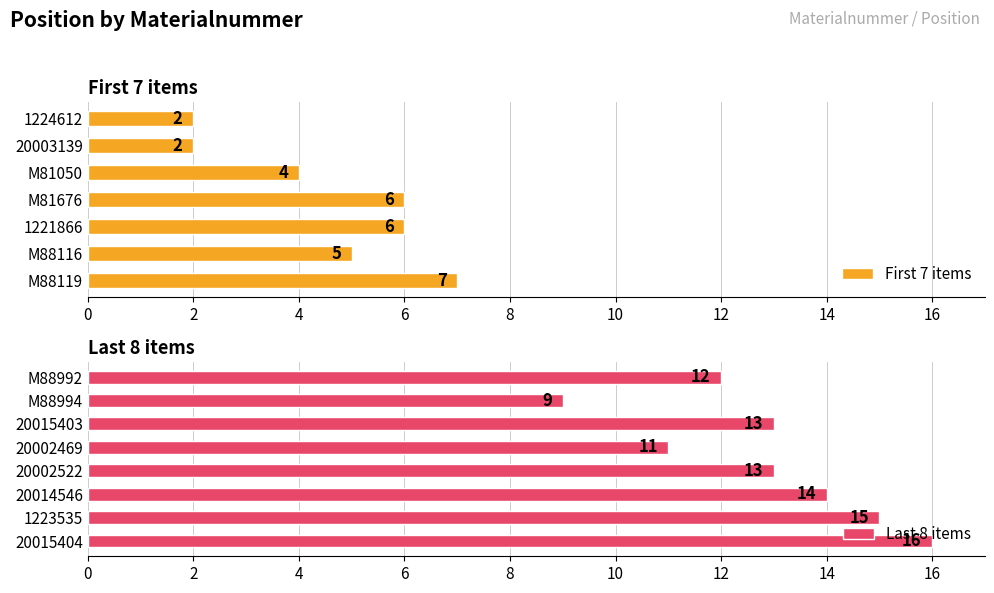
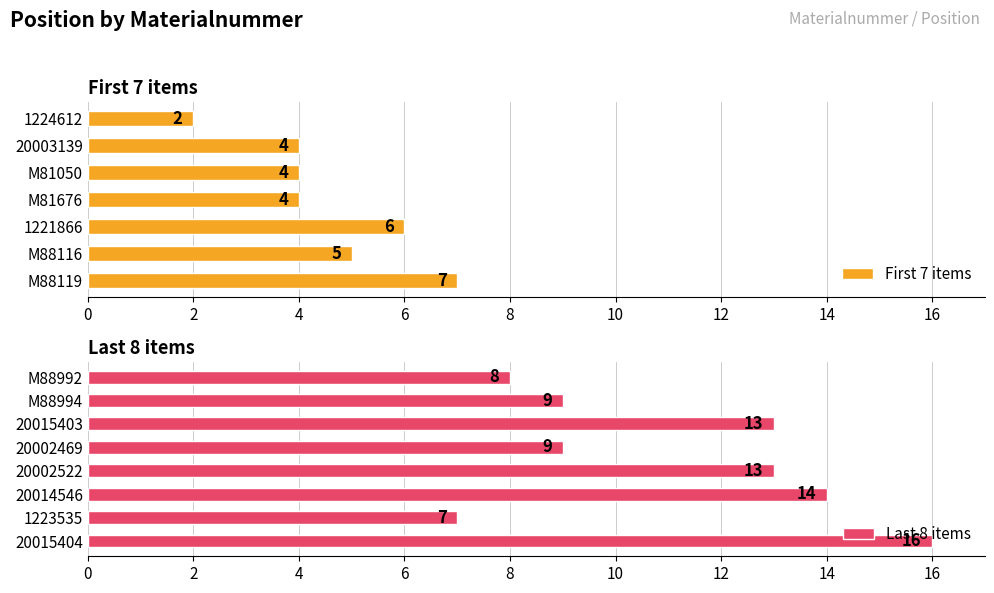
First 7 items, 20003139: 2 -> 4
First 7 items, M81676: 6 -> 4
Last 8 items, M88992: 12 -> 8
Last 8 items, 20002469: 11 -> 9
Last 8 items, 1223535: 15 -> 7
